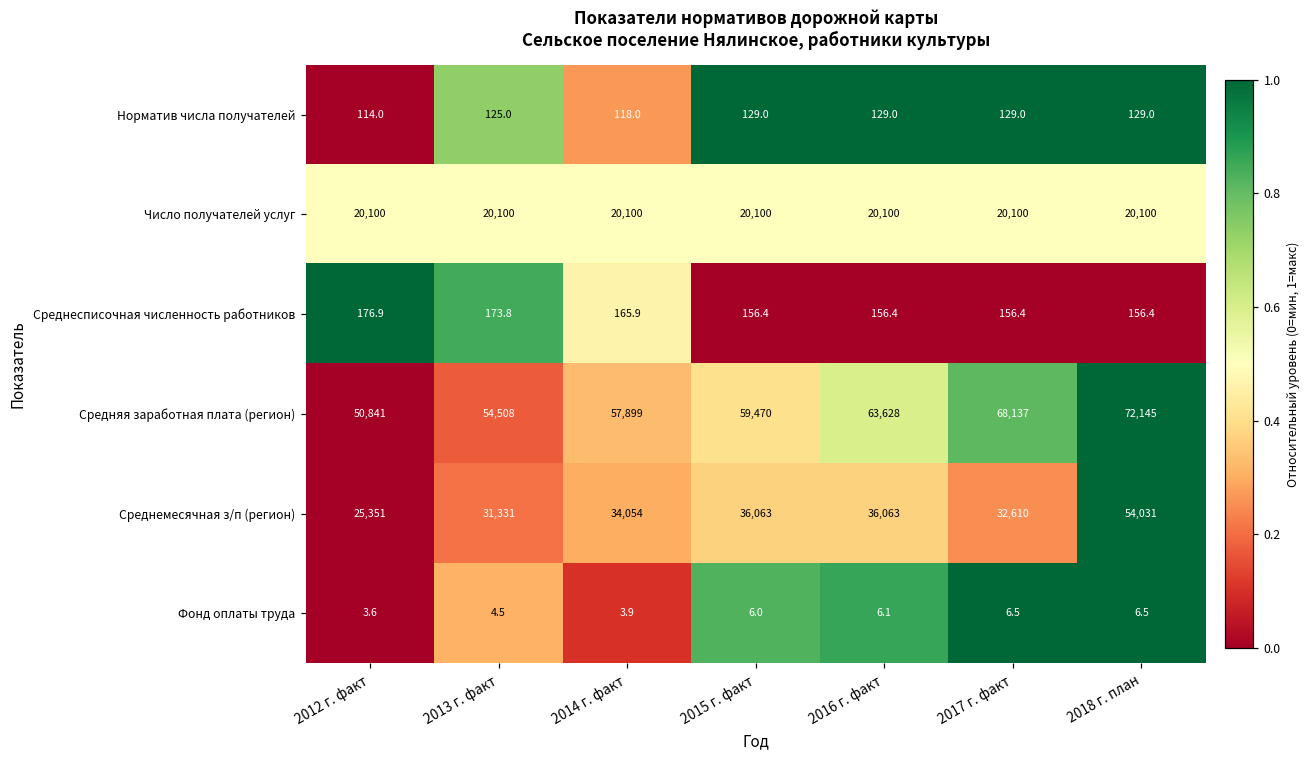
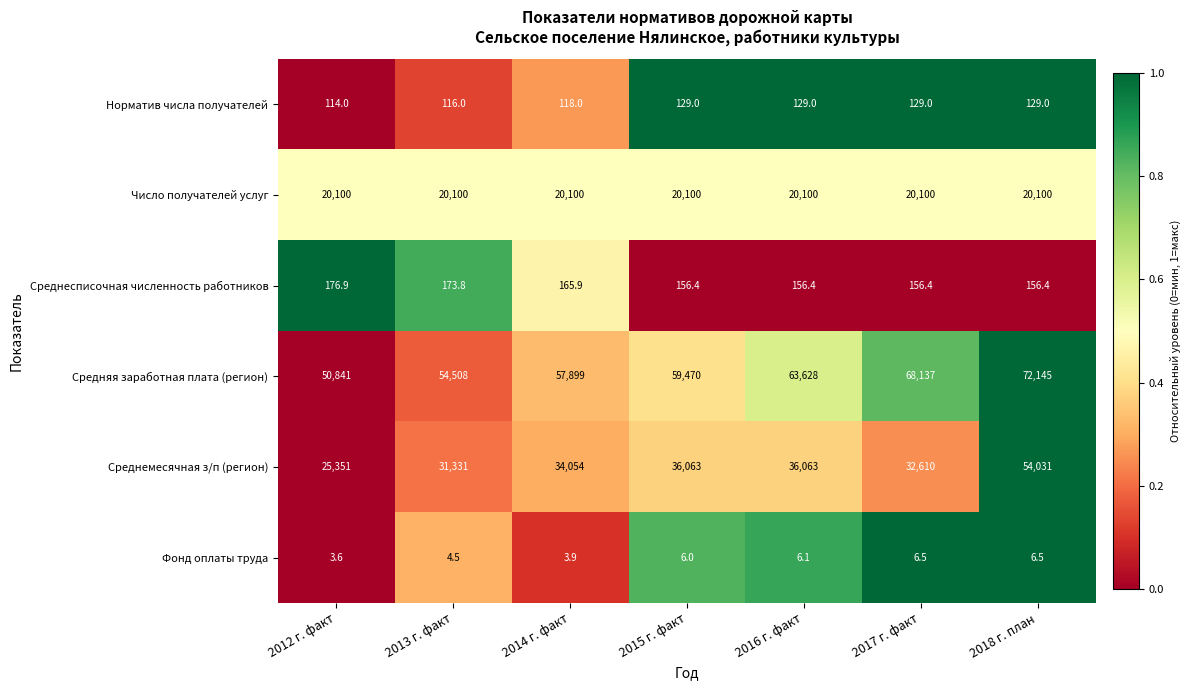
Норматив числа получателей, 2013 г. факт: 125.0 -> 116.0
